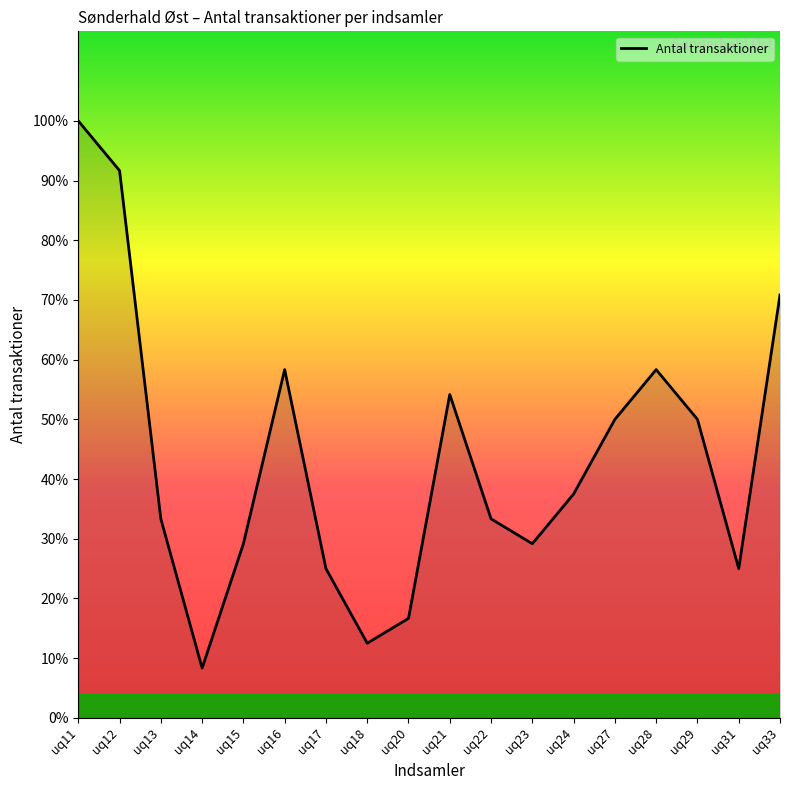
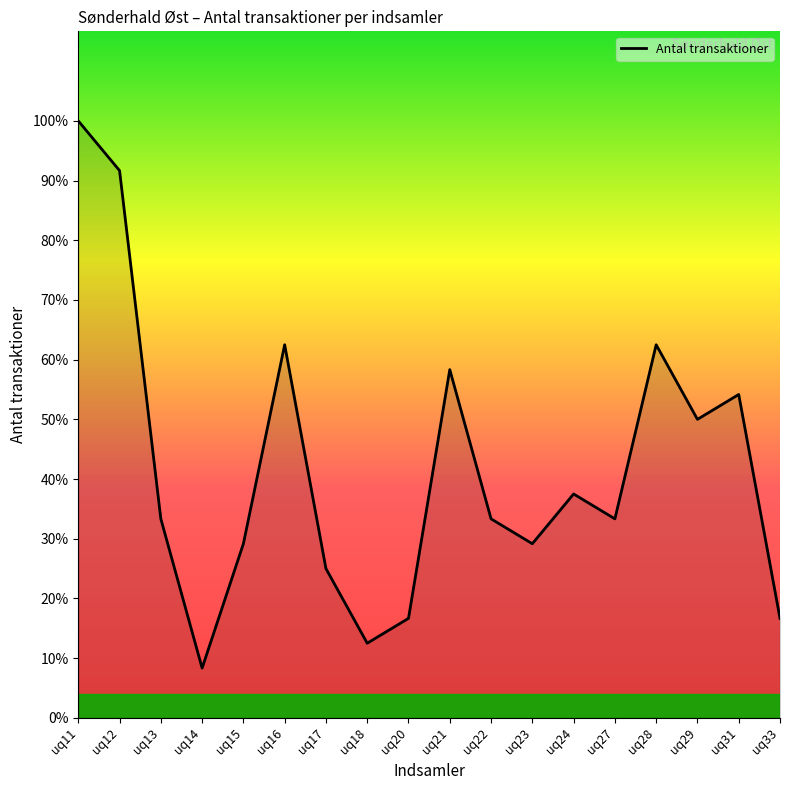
uq16: 58% -> 63%
uq21: 54% -> 58%
uq27: 50% -> 33%
uq28: 58% -> 63%
uq31: 25% -> 54%
uq33: 71% -> 17%
